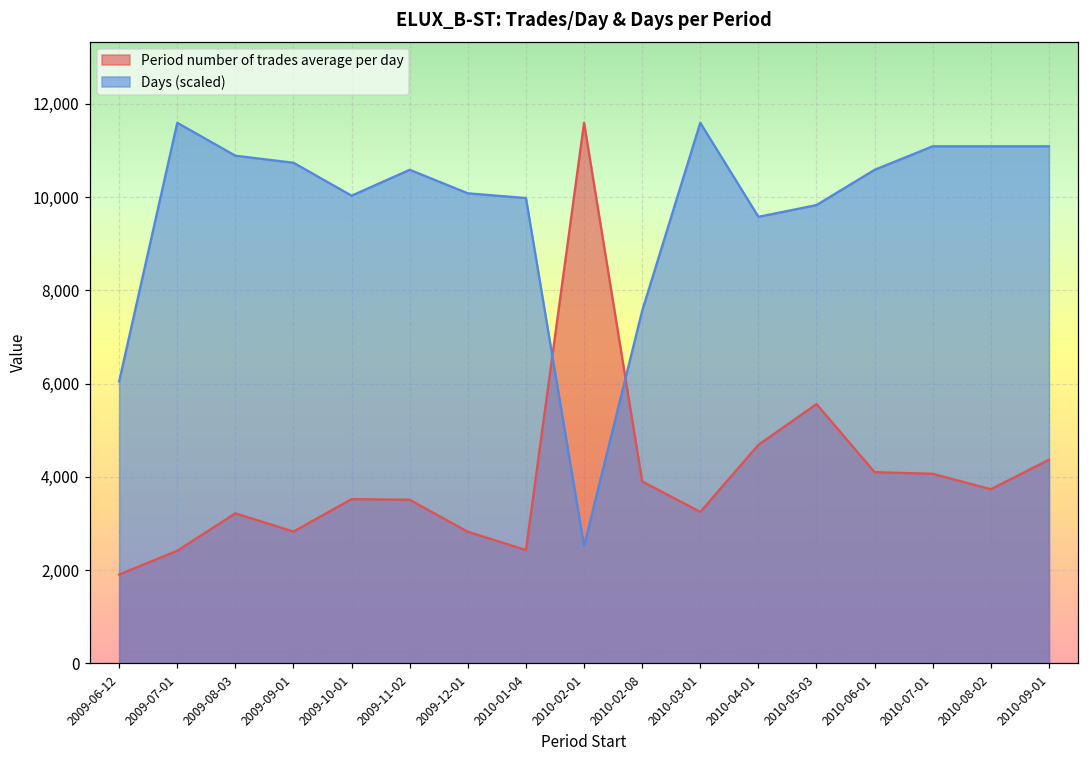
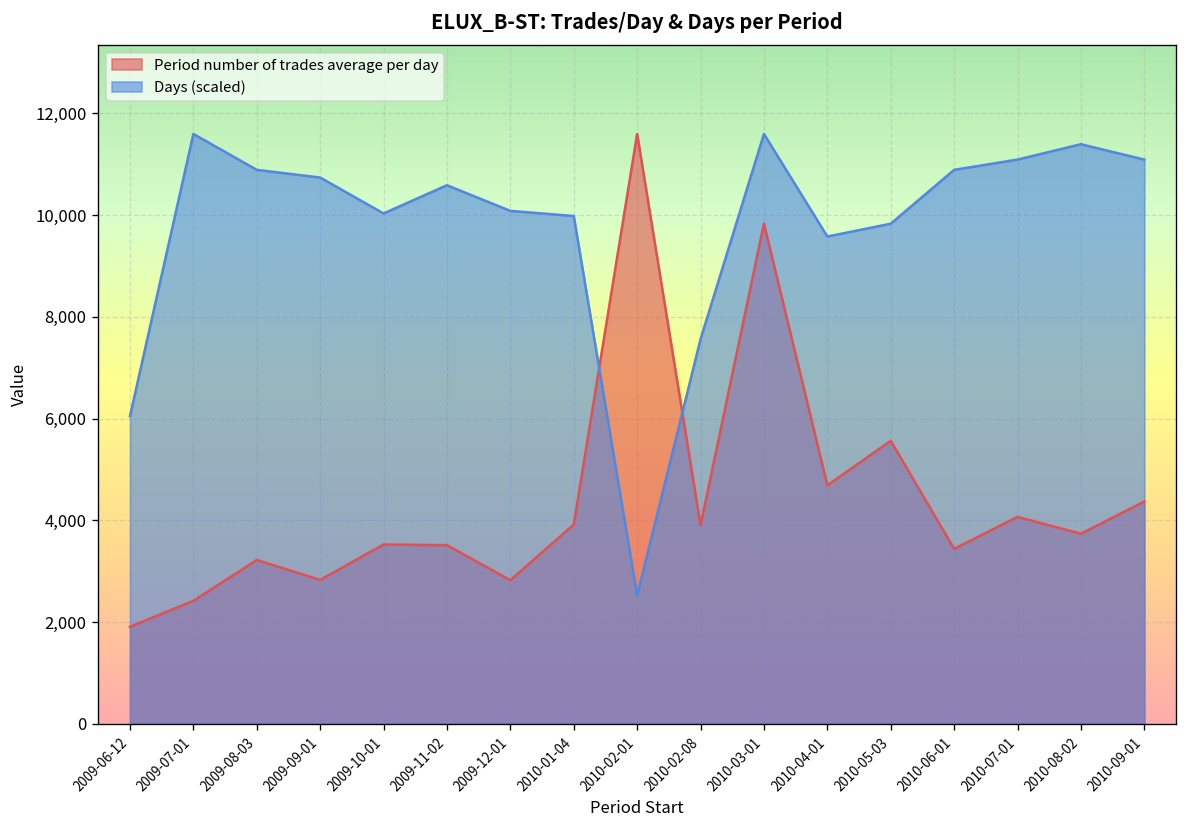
Period number of trades average per day, 2010-01-04: 2,400 -> 3,900
Period number of trades average per day, 2010-03-01: 3,200 -> 9,800
Period number of trades average per day, 2010-06-01: 4,100 -> 3,400
Days (scaled), 2010-06-01: 10,600 -> 10,900
Days (scaled), 2010-08-02: 11,100 -> 11,400
